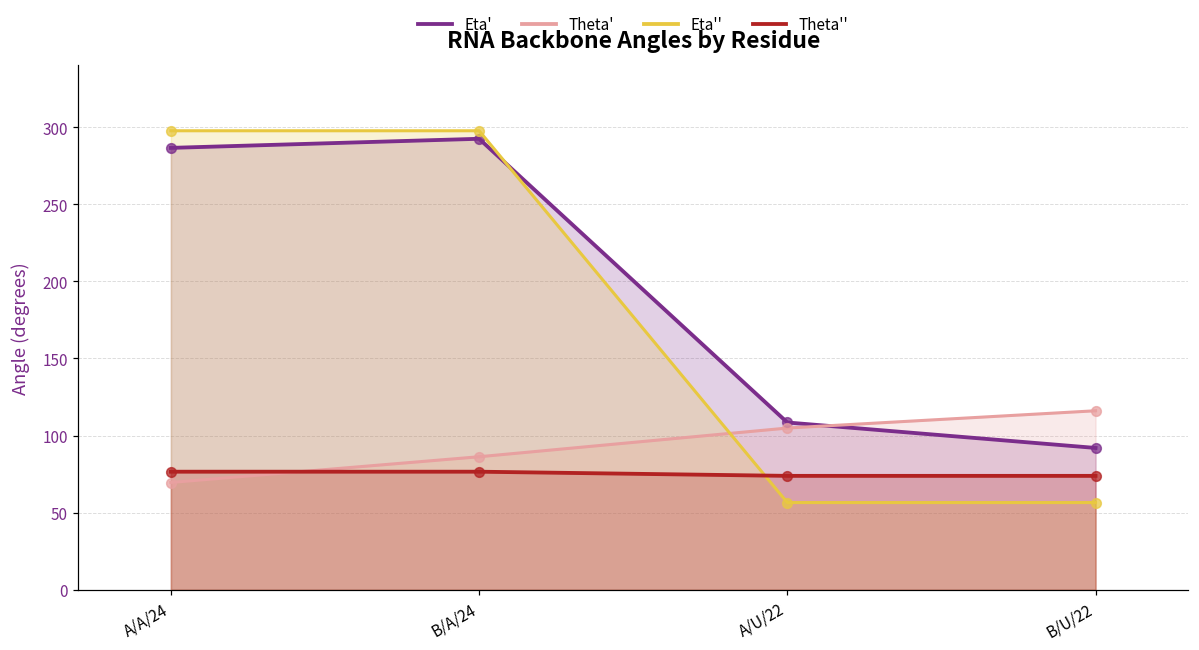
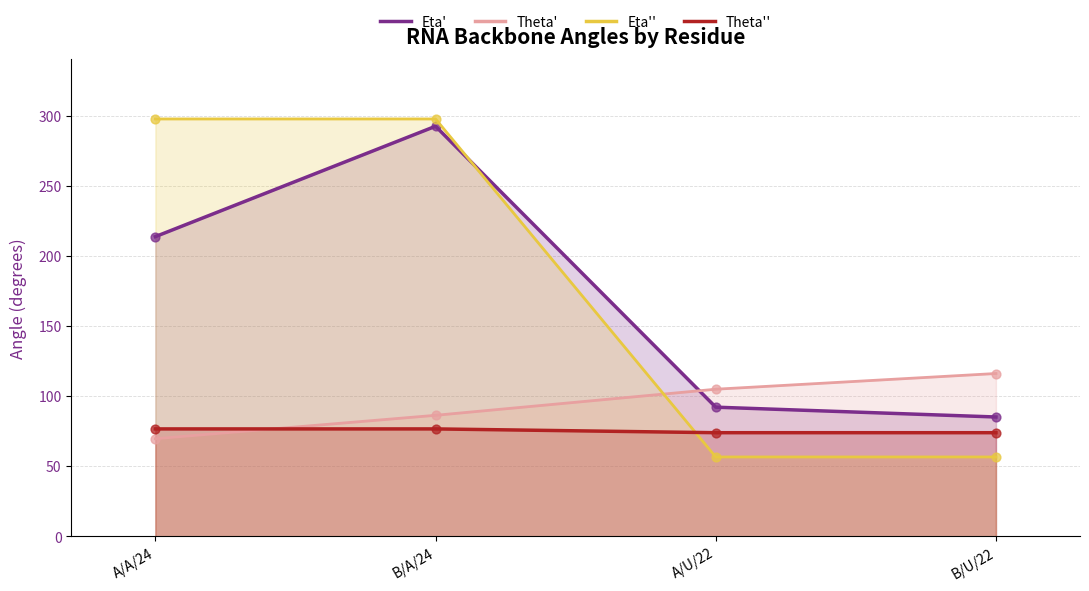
Eta', A/A/24: 287 -> 214
Eta', A/U/22: 109 -> 92
Eta', B/U/22: 92 -> 85
